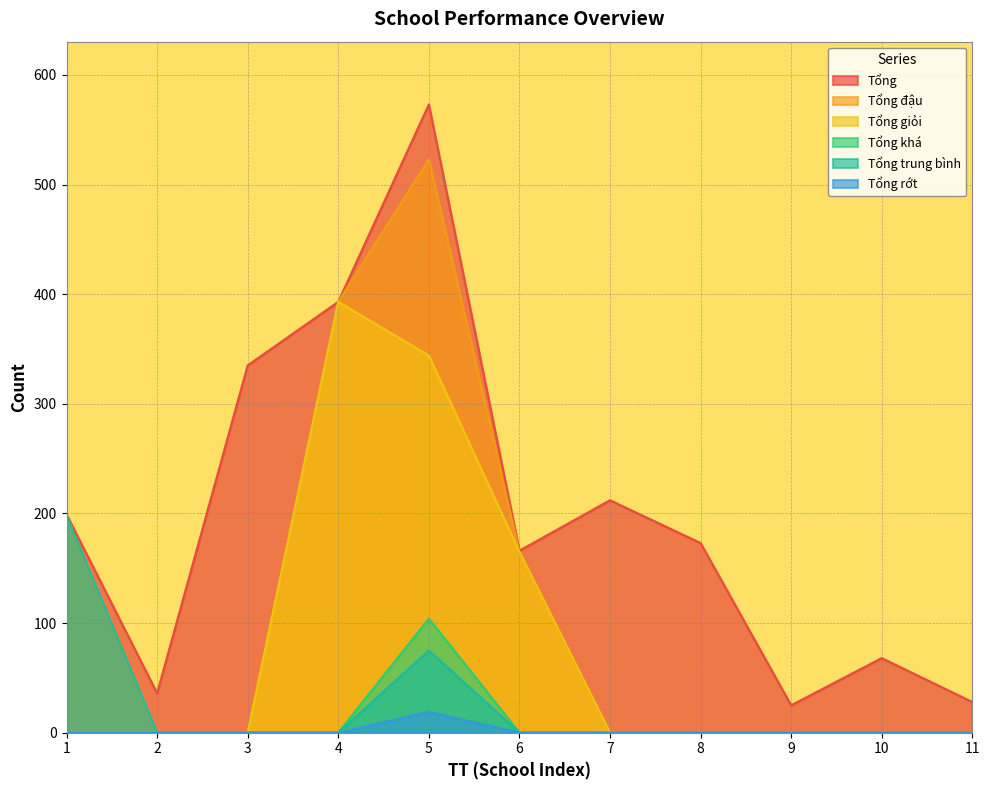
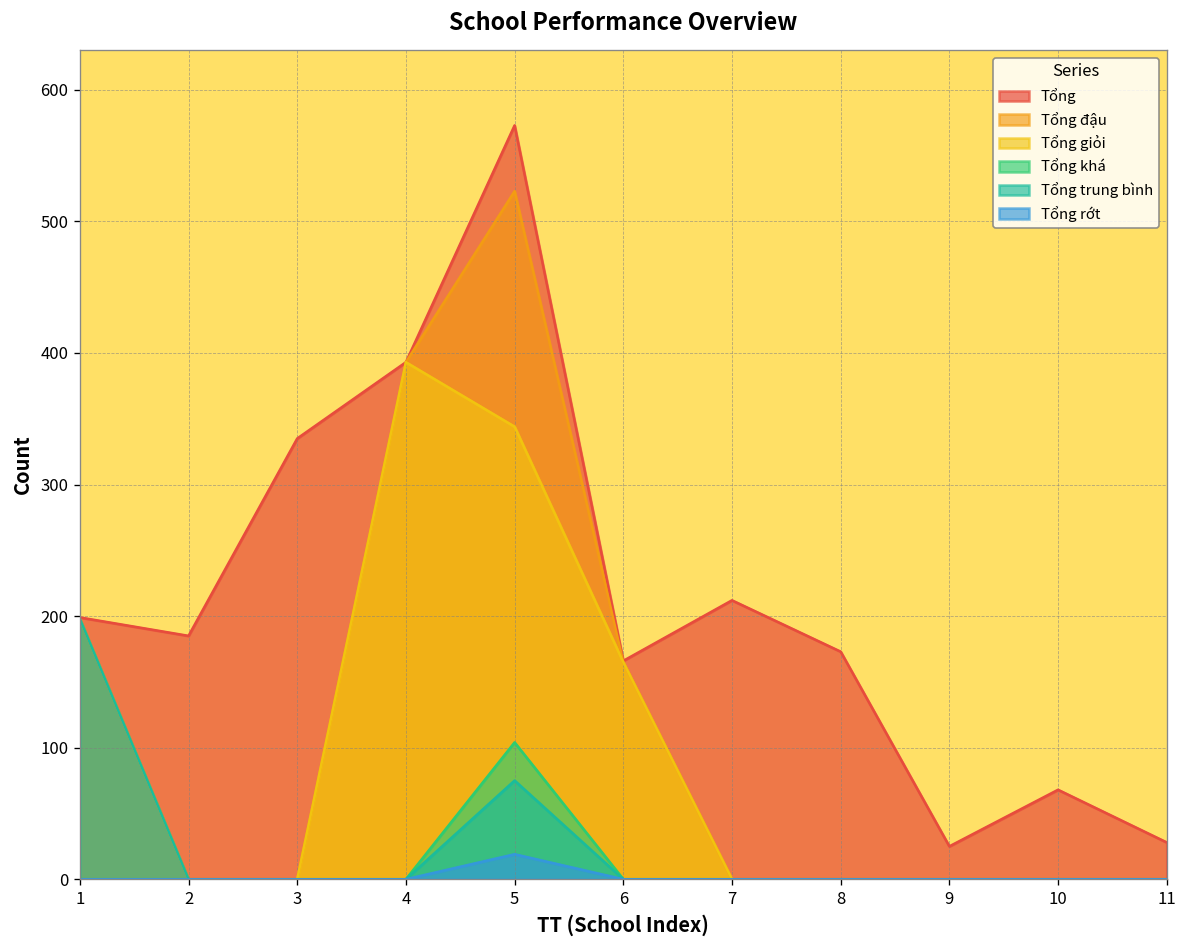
Tổng, 2: 36 -> 185
